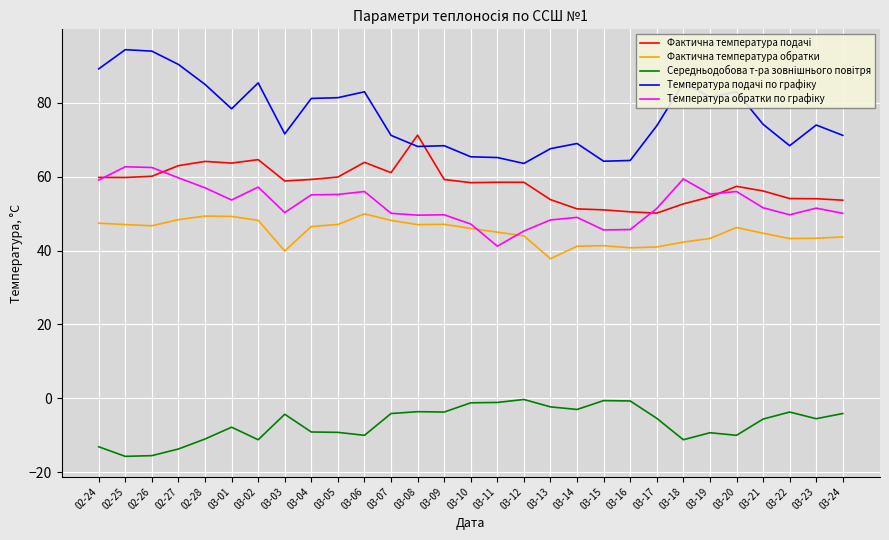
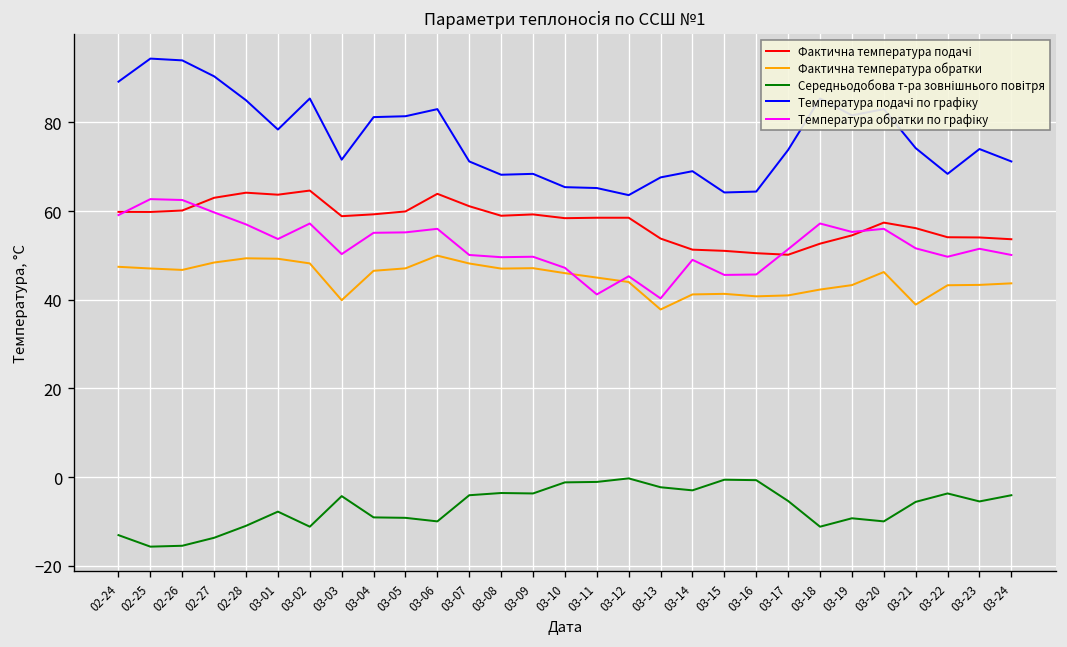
Фактична температура подачі, 03-08: 71 -> 59
Температура обратки по графіку, 03-13: 48 -> 40
Температура обратки по графіку, 03-18: 59 -> 57
Фактична температура обратки, 03-21: 45 -> 39
